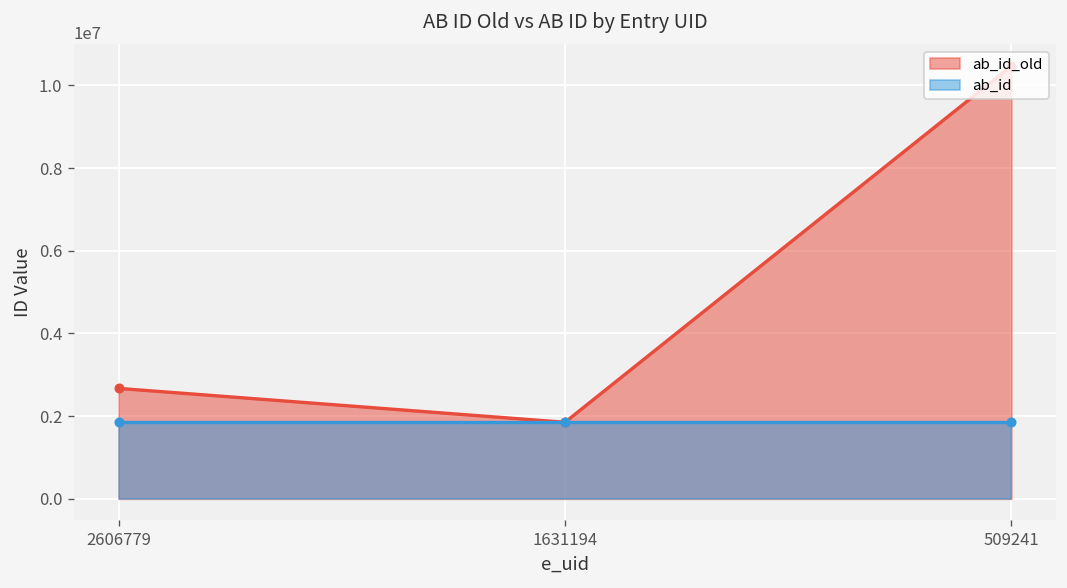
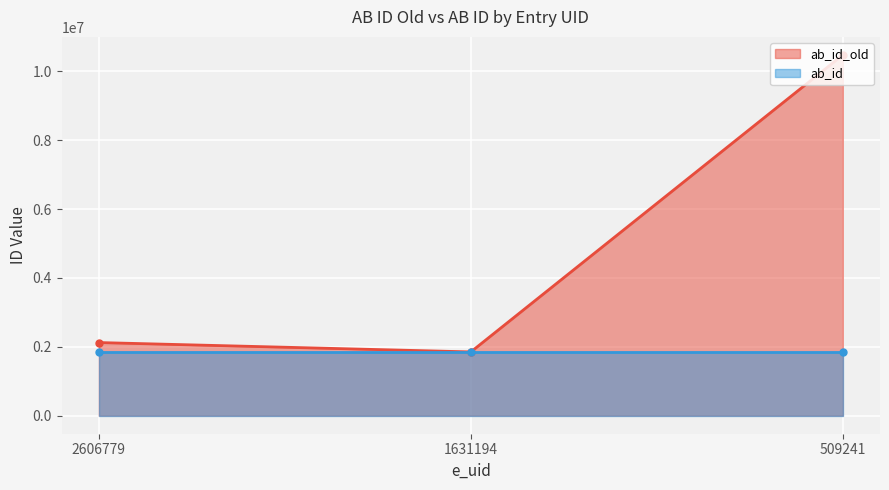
ab_id_old, 2606779: 2700000 -> 2100000
